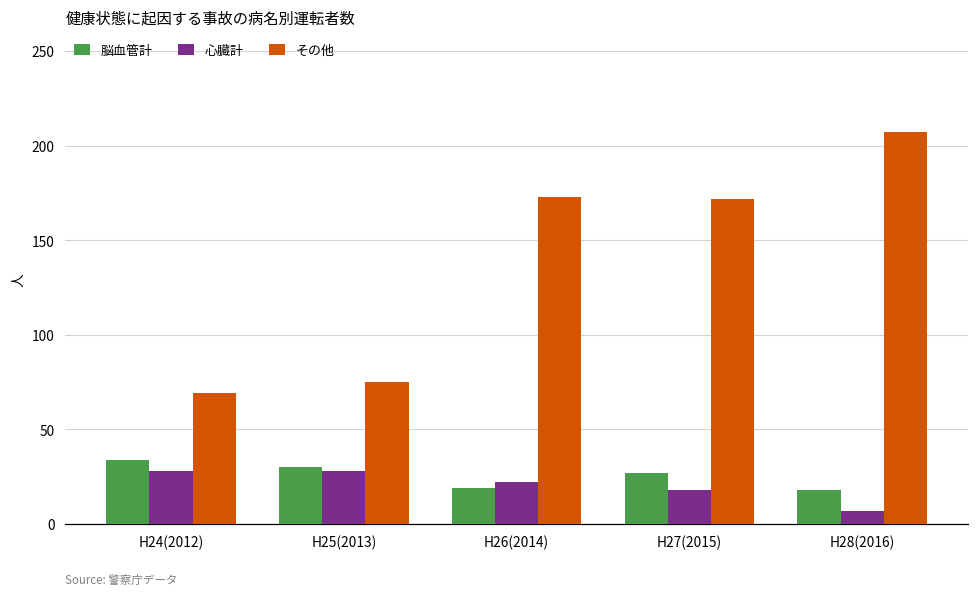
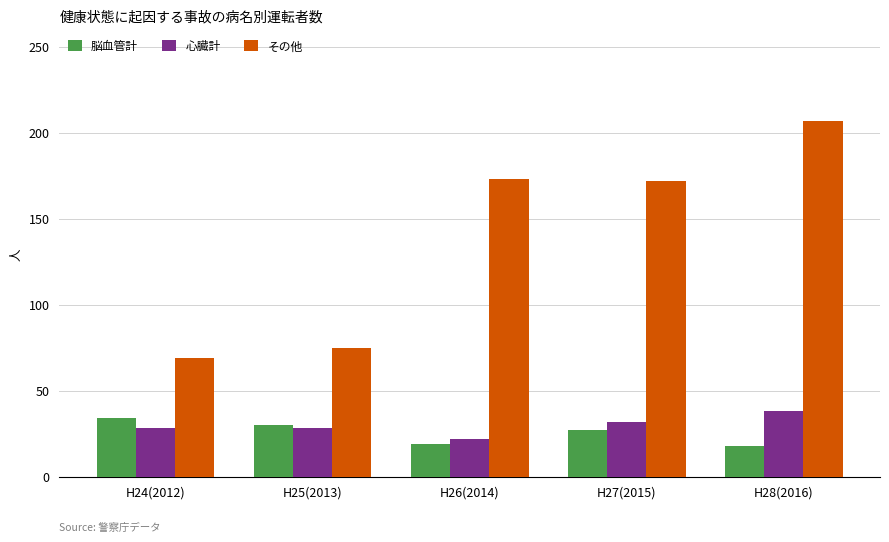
心臓計, H27(2015): 18 -> 32
心臓計, H28(2016): 7 -> 38
